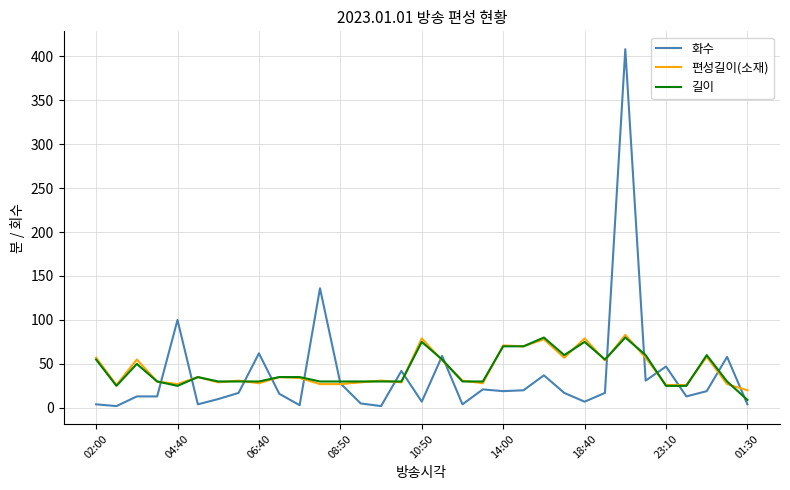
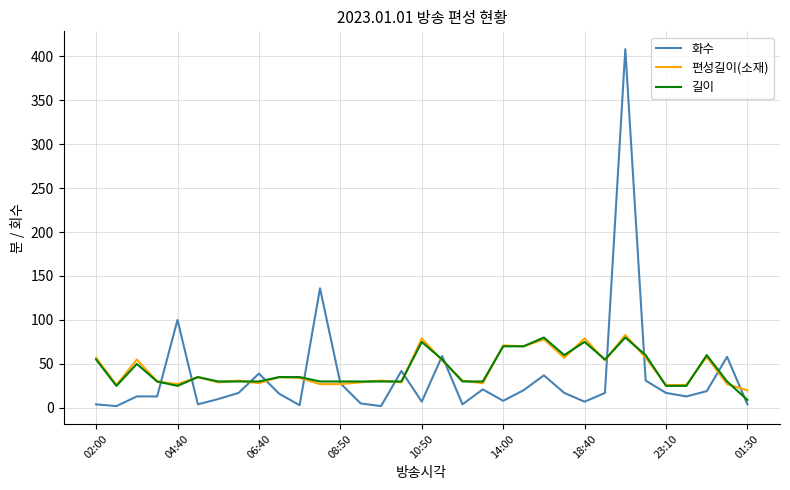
화수, 06:40: 60 -> 40
화수, 14:00: 20 -> 10
화수, 23:10: 50 -> 20
